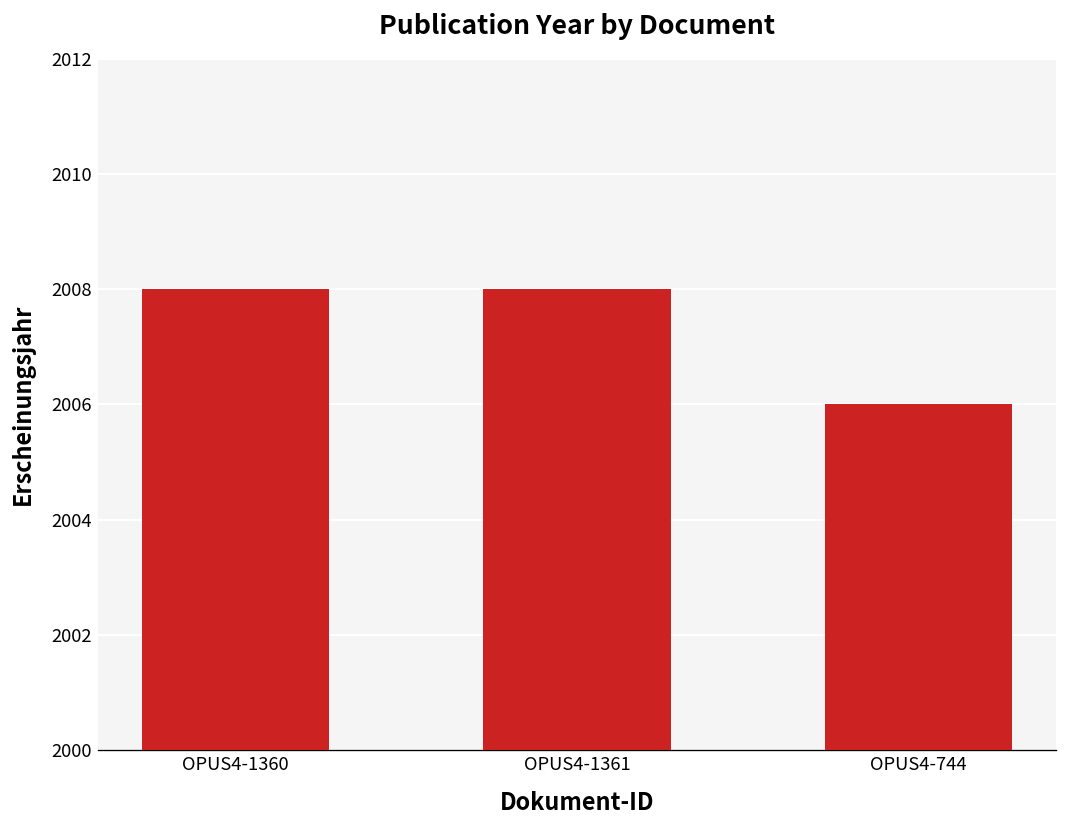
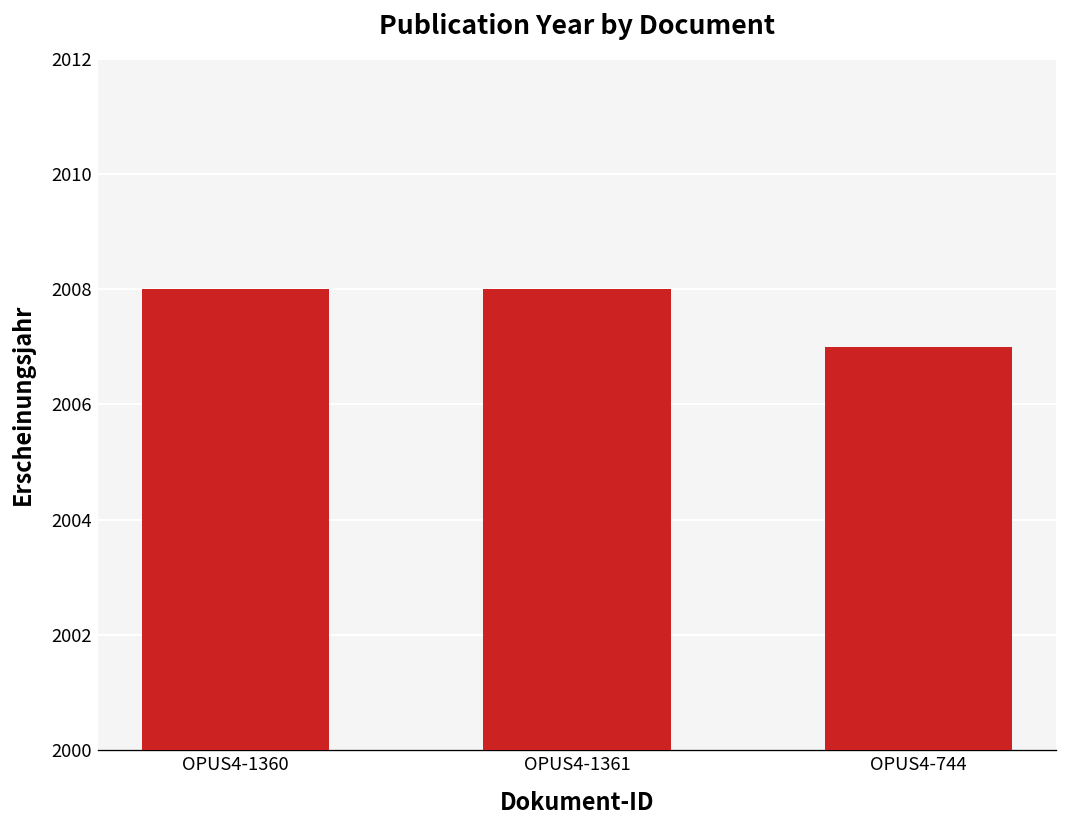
OPUS4-744: 2006 -> 2007
